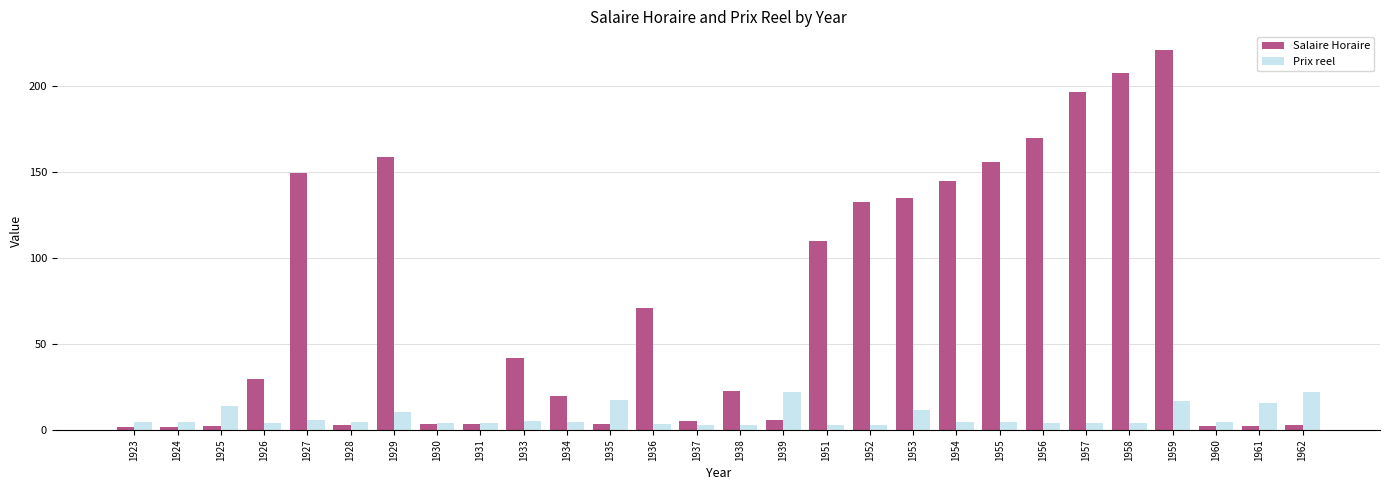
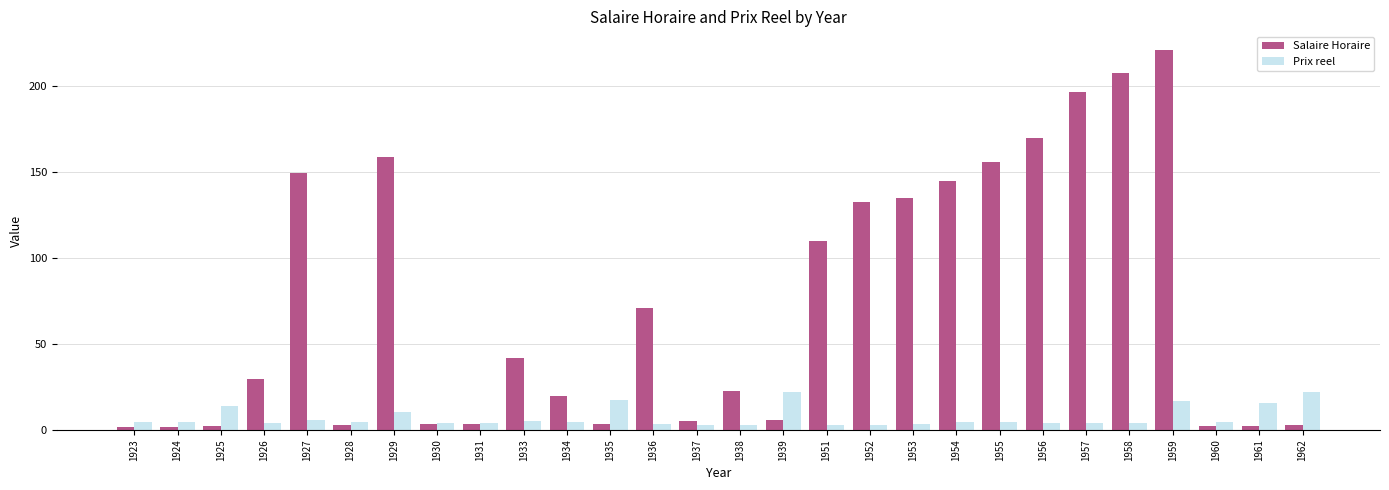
Prix reel, 1953: 11 -> 3
